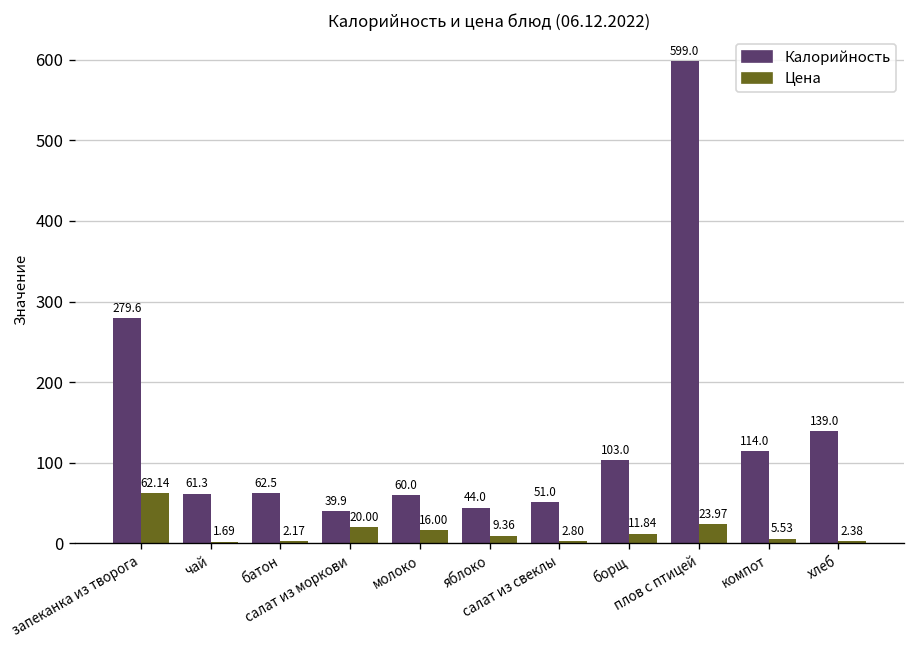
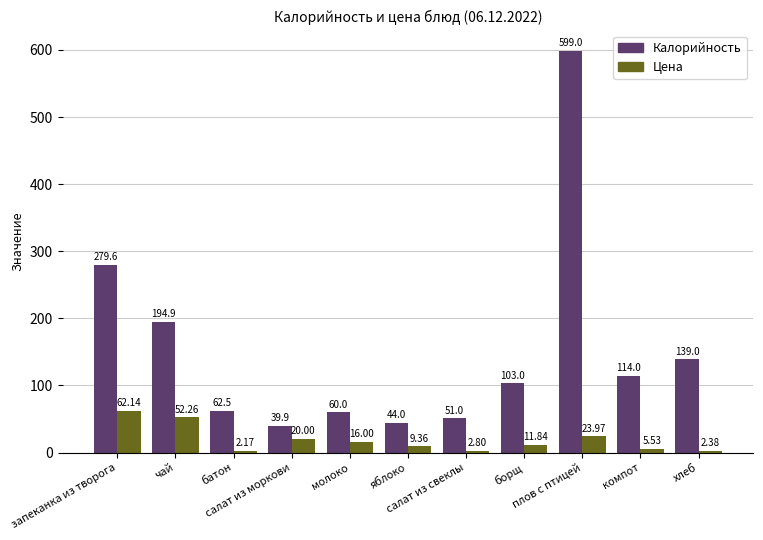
Калорийность, чай: 61.3 -> 194.9
Цена, чай: 1.69 -> 52.26
